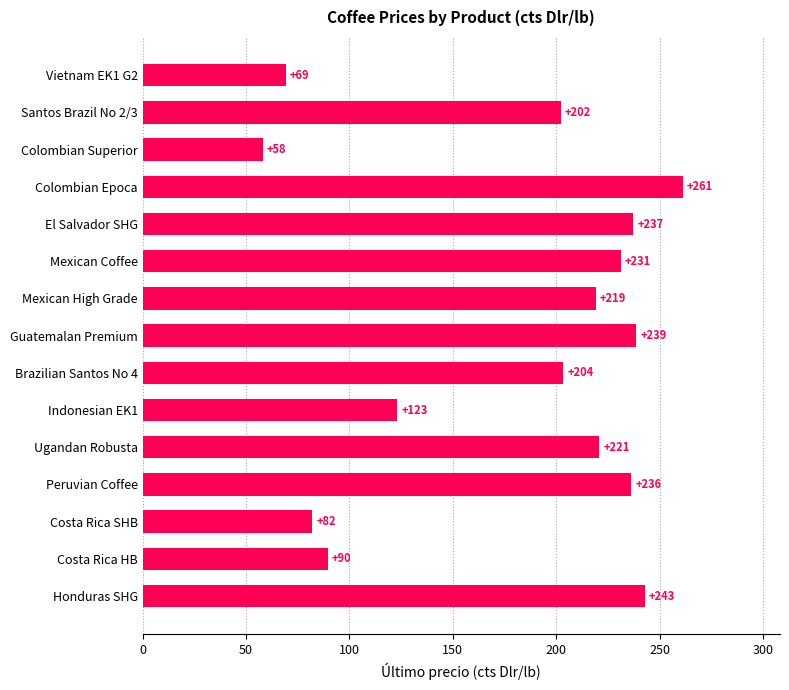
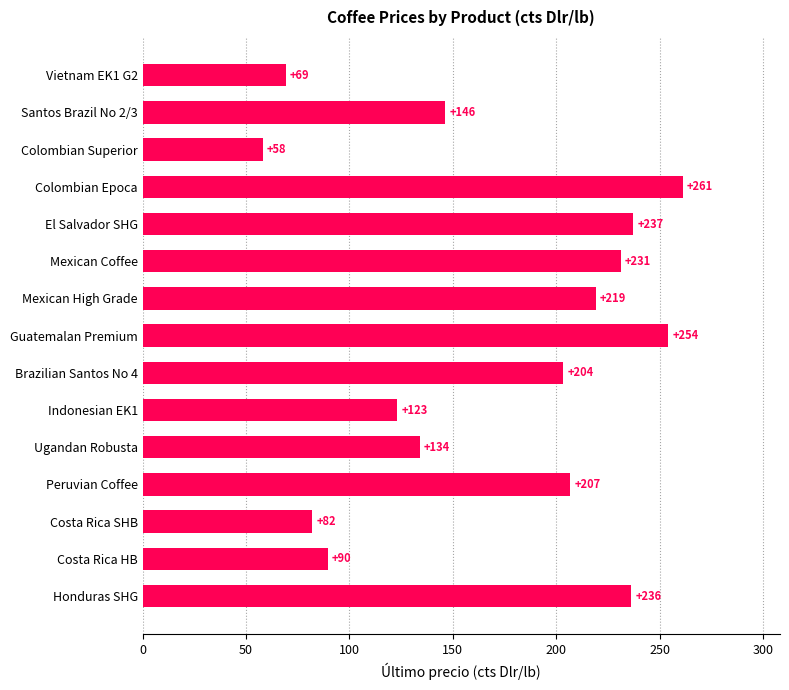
Santos Brazil No 2/3: +202 -> +146
Guatemalan Premium: +239 -> +254
Ugandan Robusta: +221 -> +134
Peruvian Coffee: +236 -> +207
Honduras SHG: +243 -> +236
